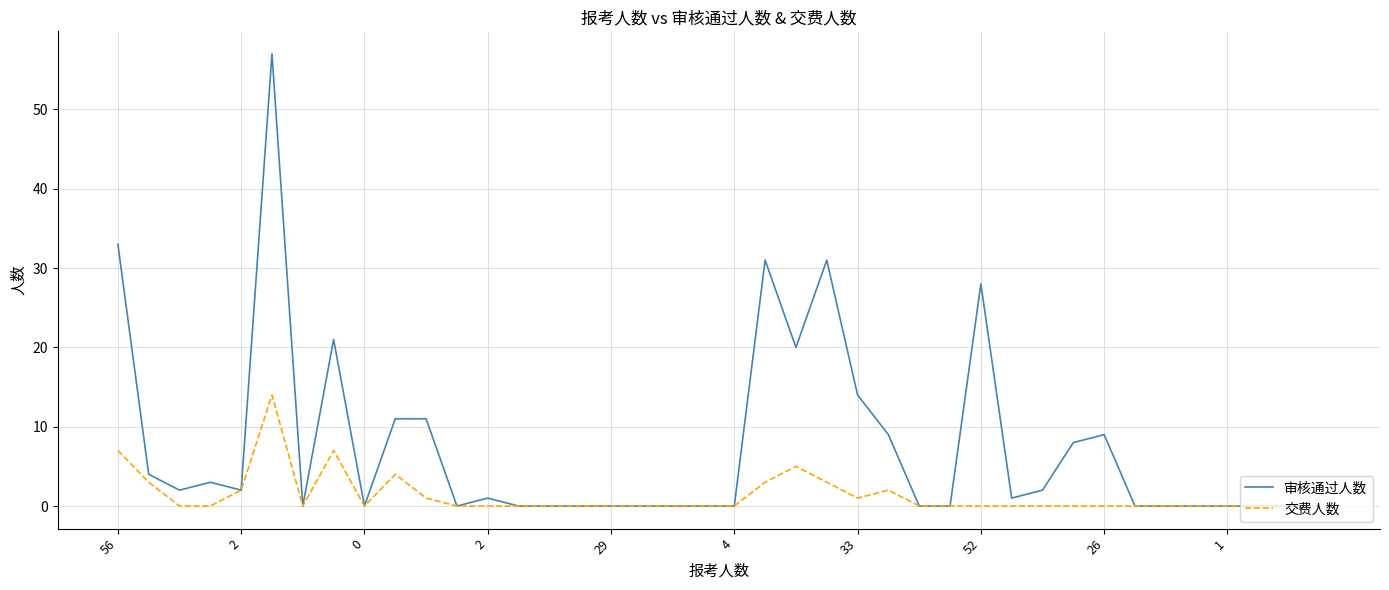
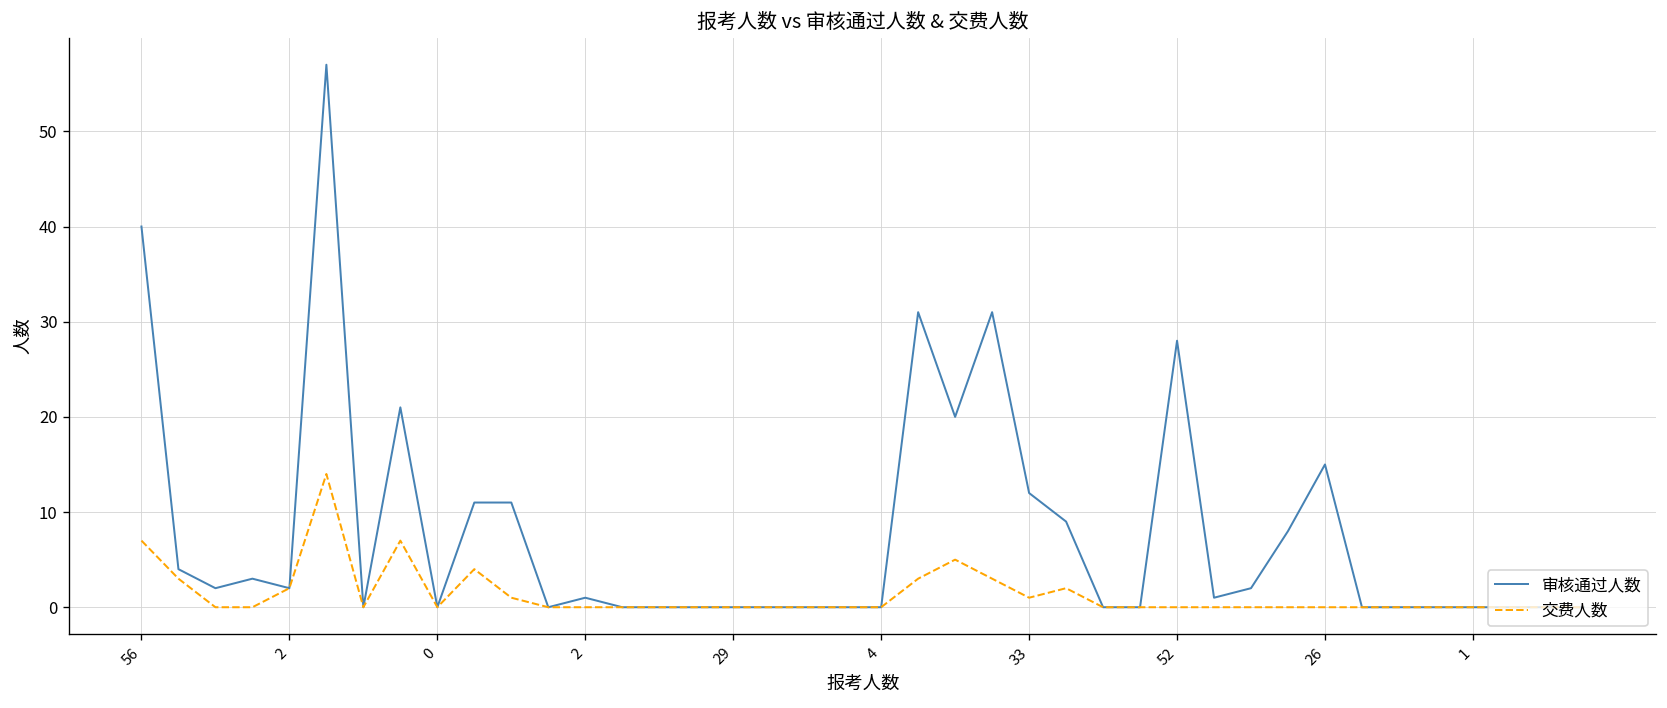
审核通过人数, 56: 33 -> 40
审核通过人数, 33: 14 -> 12
审核通过人数, 26: 9 -> 15
